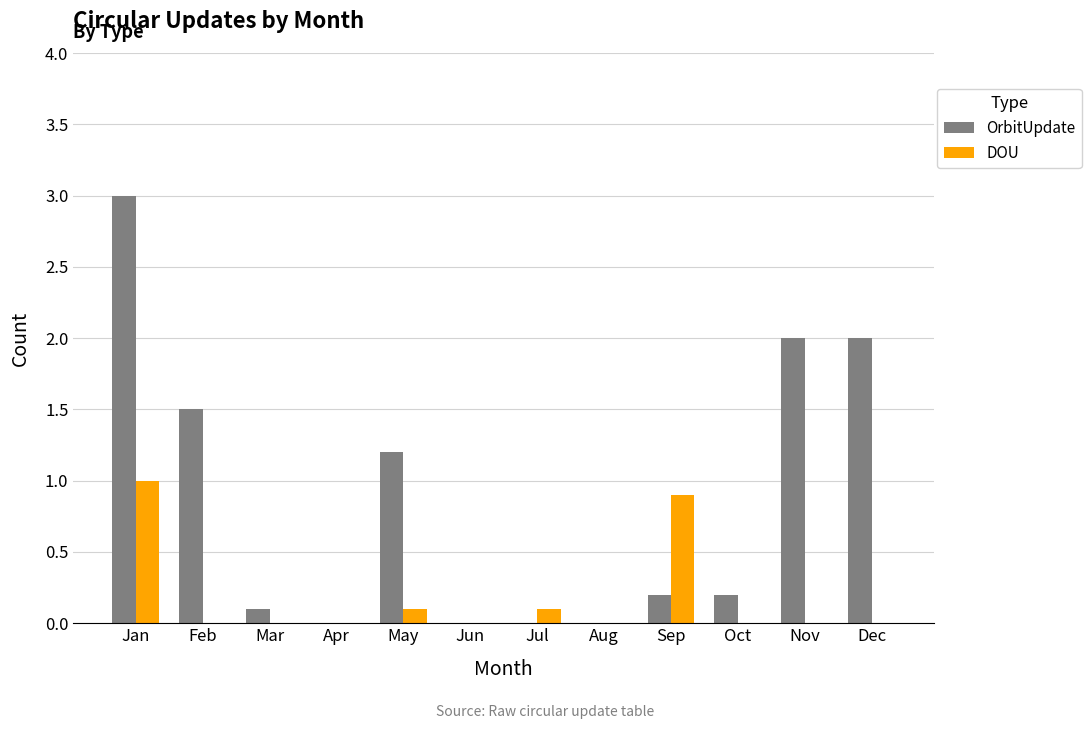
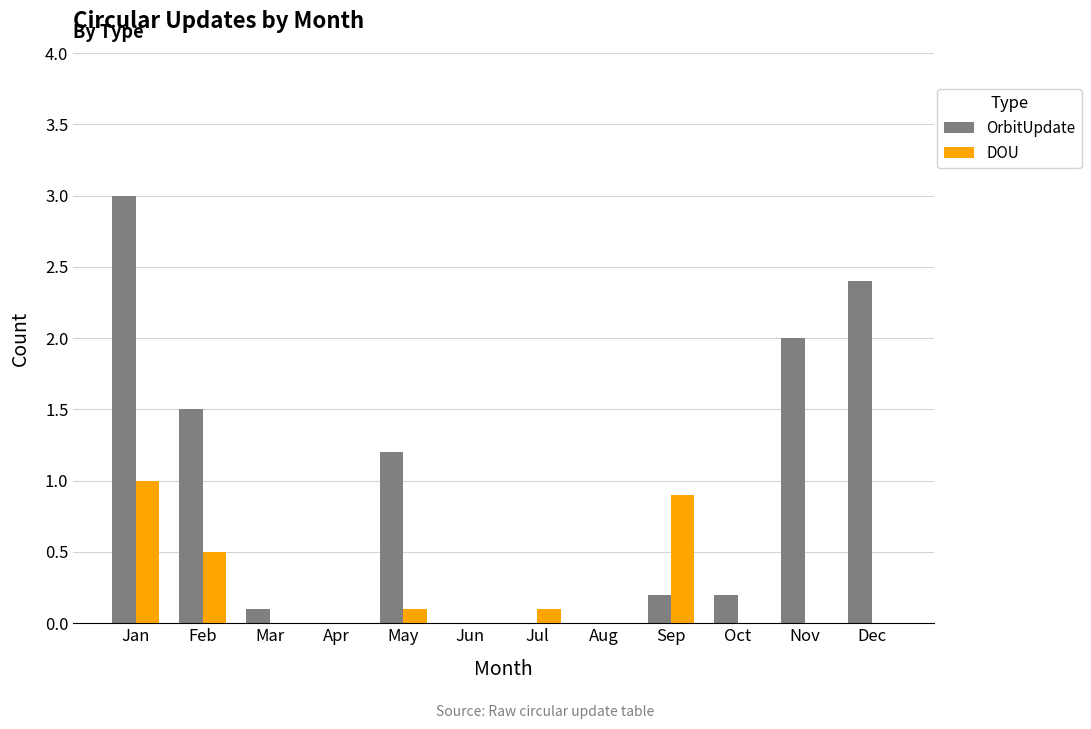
DOU, Feb: 0.0 -> 0.5
OrbitUpdate, Dec: 2.0 -> 2.4
